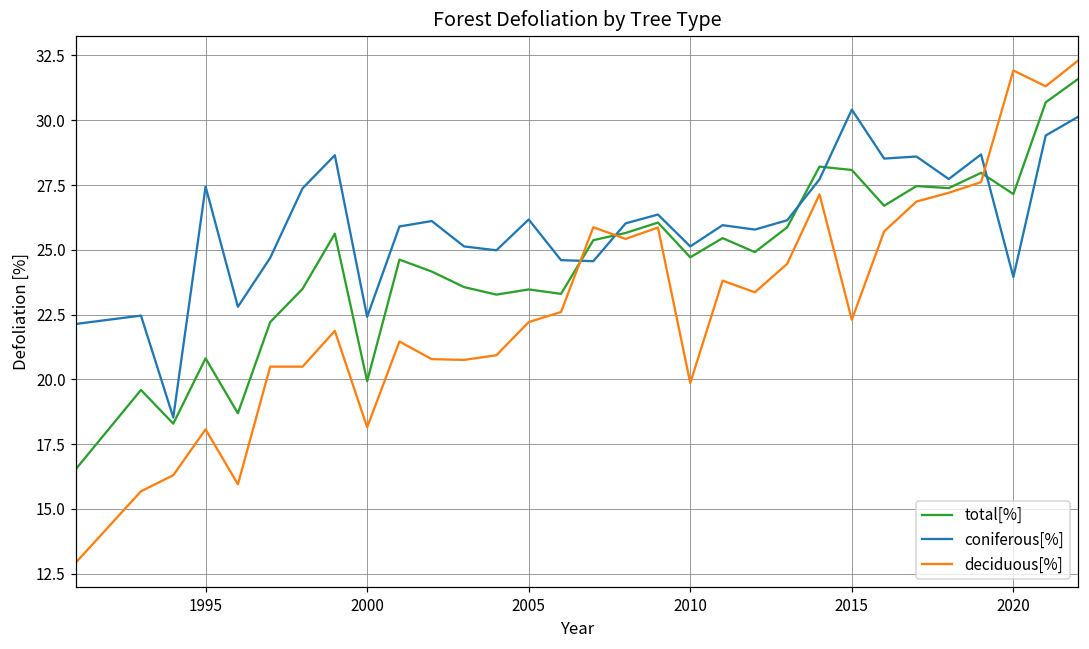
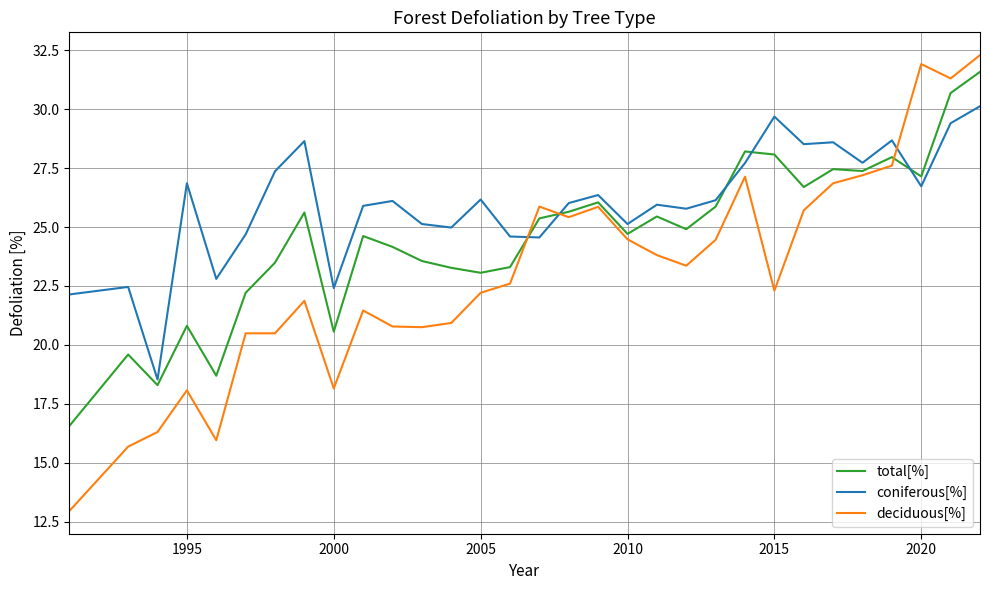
coniferous[%], 1995: 27.4 -> 26.9
total[%], 2000: 19.9 -> 20.6
total[%], 2005: 23.5 -> 23.1
deciduous[%], 2010: 19.9 -> 24.5
coniferous[%], 2015: 30.4 -> 29.7
coniferous[%], 2020: 24.0 -> 26.7
